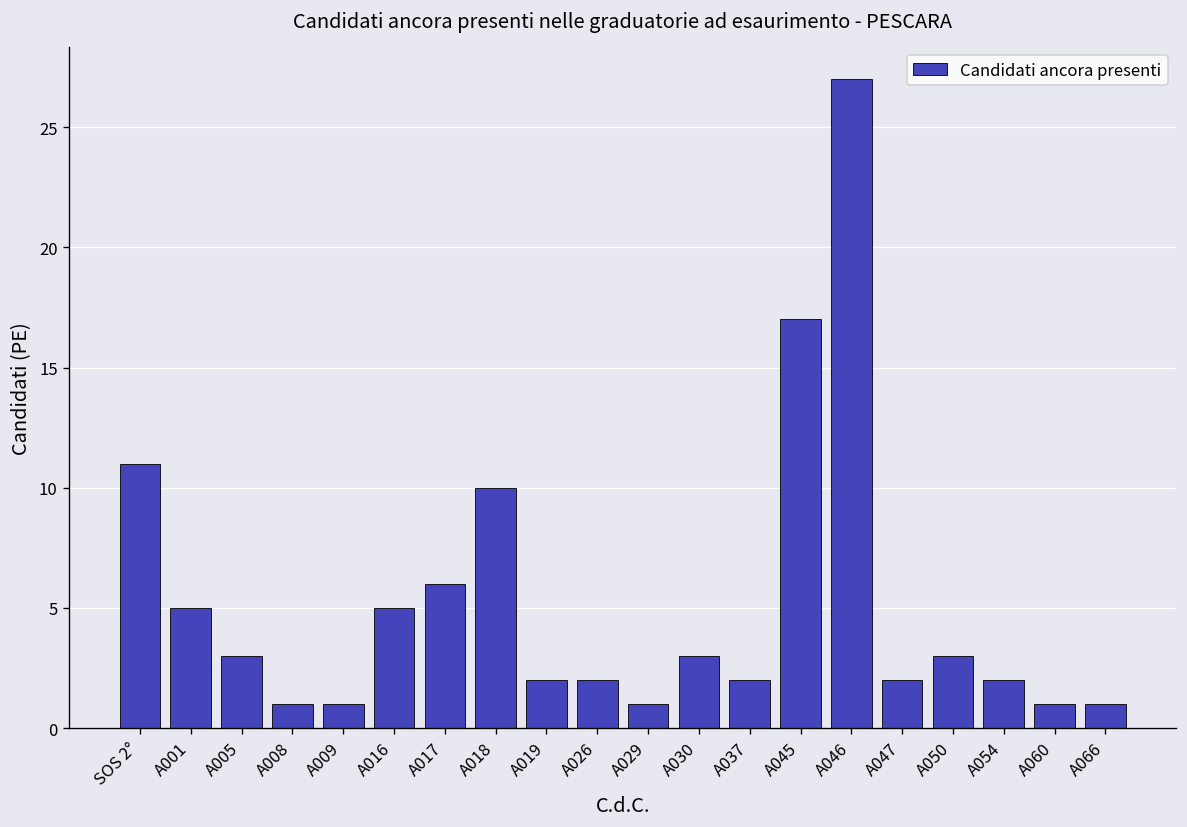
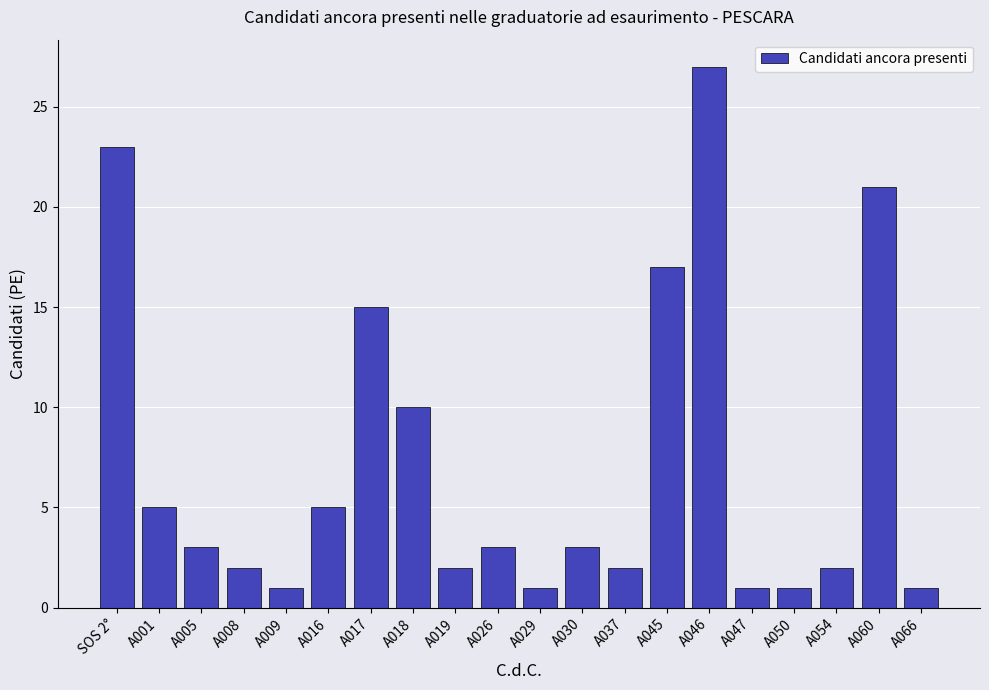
SOS 2°: 11 -> 23
A008: 1 -> 2
A017: 6 -> 15
A026: 2 -> 3
A047: 2 -> 1
A050: 3 -> 1
A060: 1 -> 21
